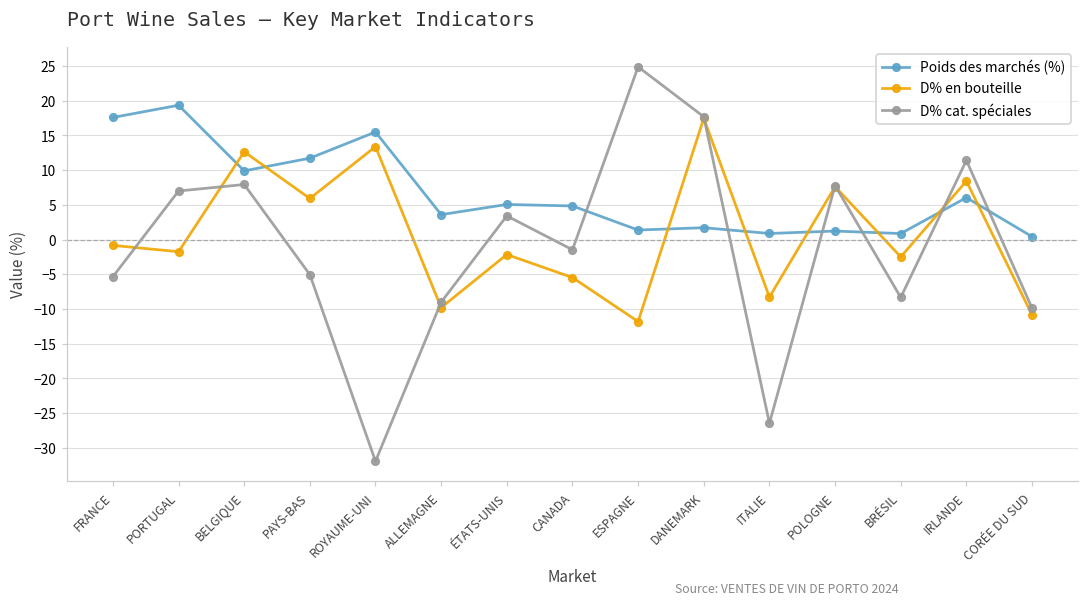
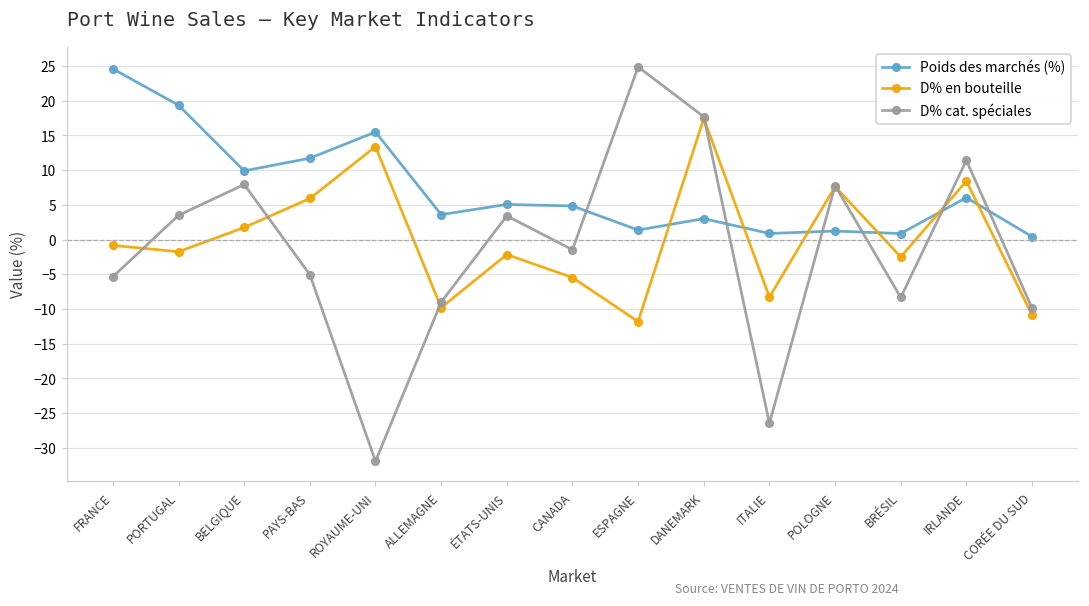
Poids des marchés (%), FRANCE: 18 -> 25
D% cat. spéciales, PORTUGAL: 7 -> 3
D% en bouteille, BELGIQUE: 13 -> 2
Poids des marchés (%), DANEMARK: 2 -> 3
